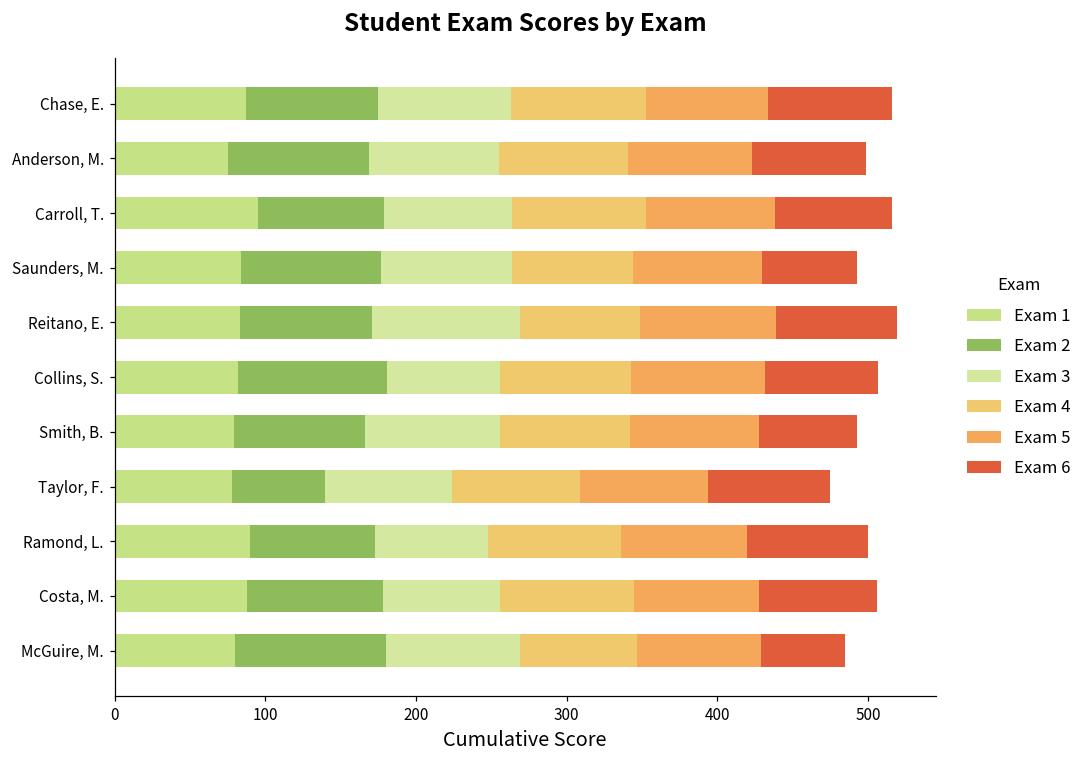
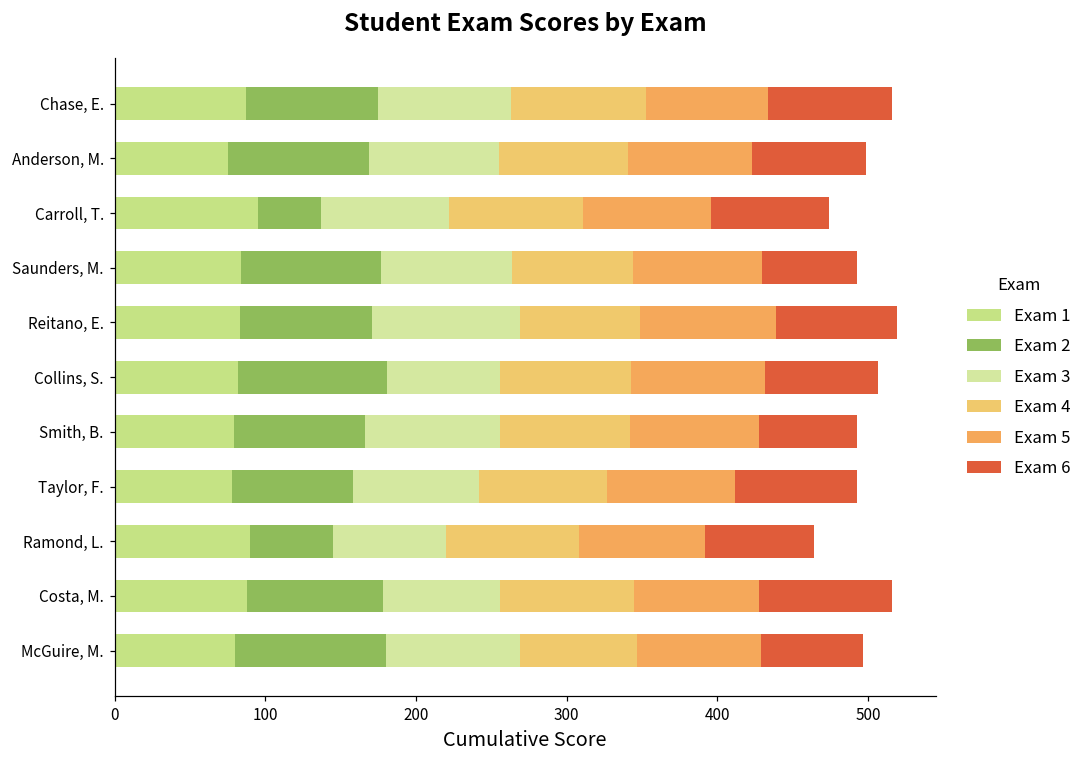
Exam 2, Carroll, T.: 84 -> 42
Exam 2, Taylor, F.: 62 -> 80
Exam 2, Ramond, L.: 83 -> 55
Exam 6, Ramond, L.: 80 -> 72
Exam 6, Costa, M.: 78 -> 88
Exam 6, McGuire, M.: 56 -> 68
